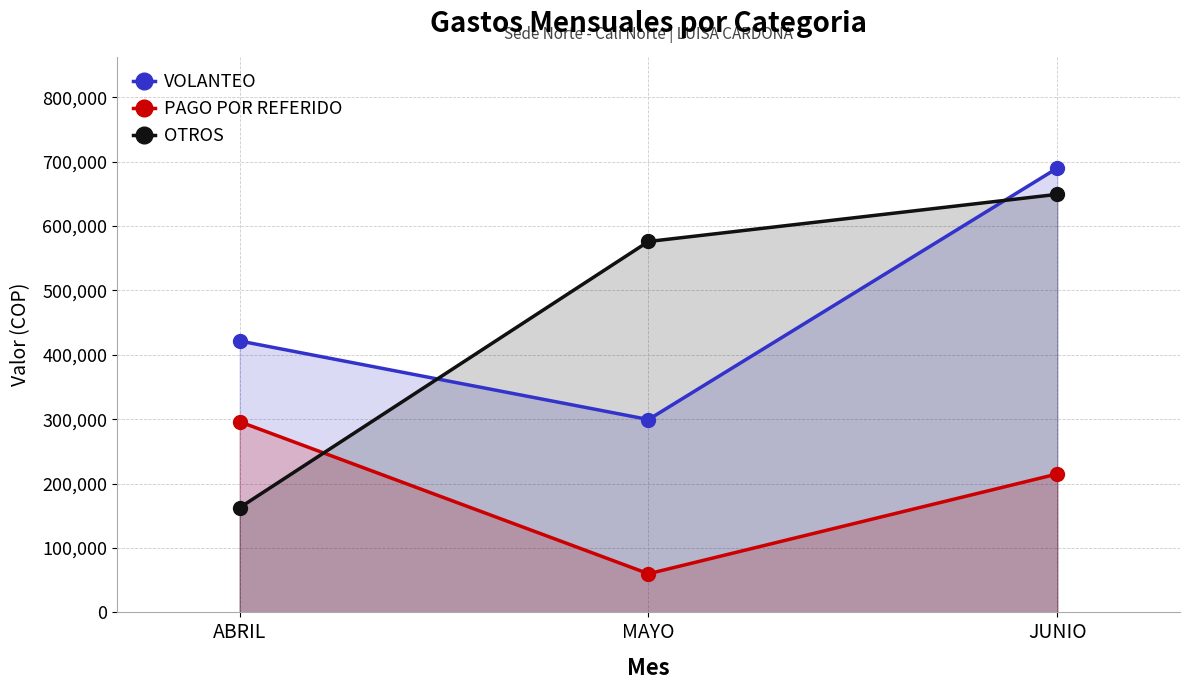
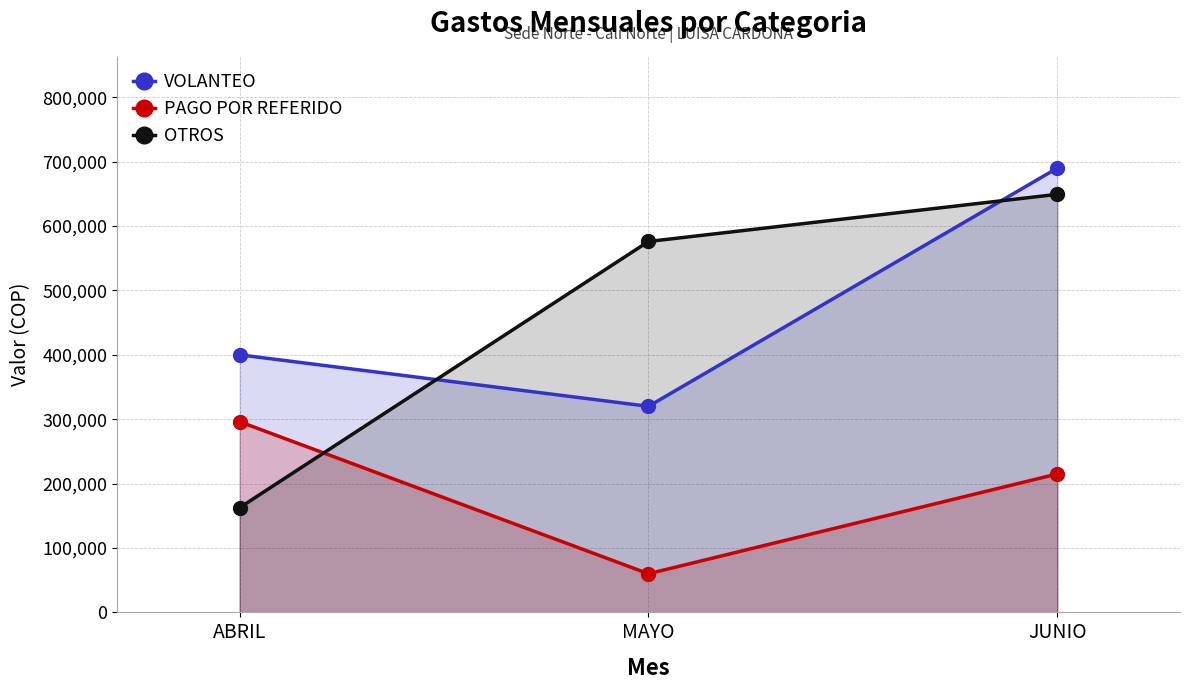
VOLANTEO, ABRIL: 420,000 -> 400,000
VOLANTEO, MAYO: 300,000 -> 320,000
